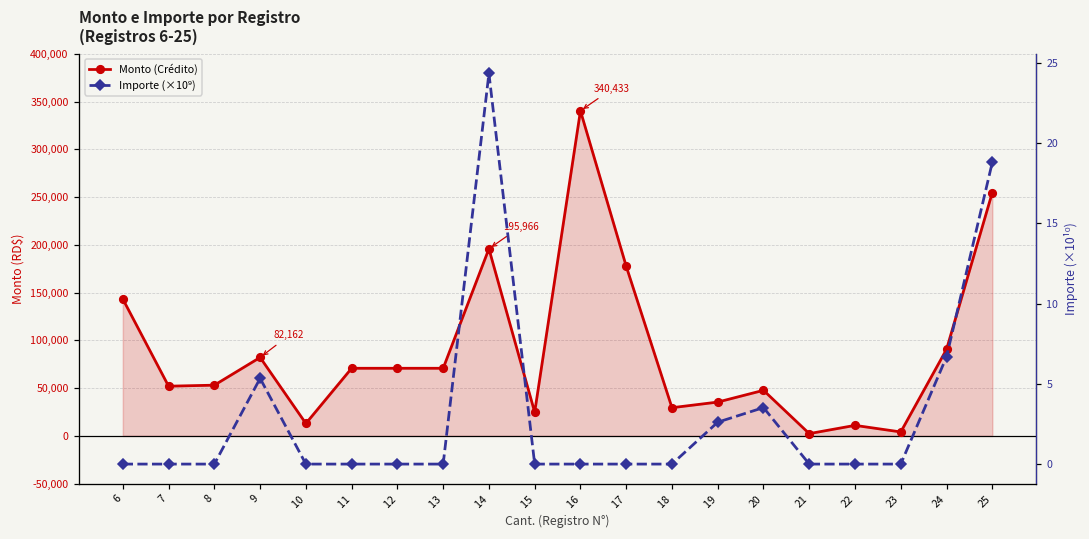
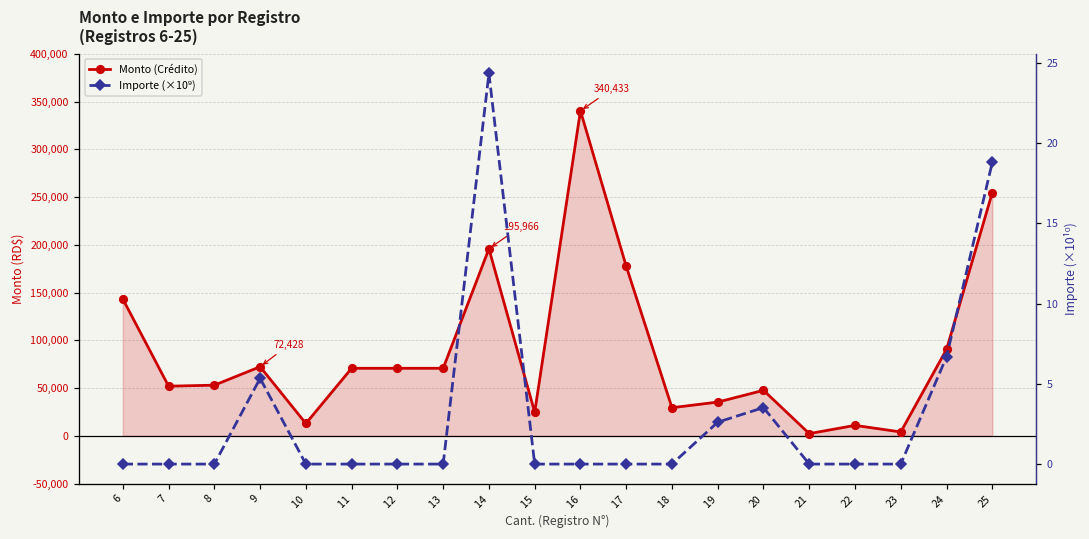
Monto (Crédito), 9: 82,162 -> 72,428
